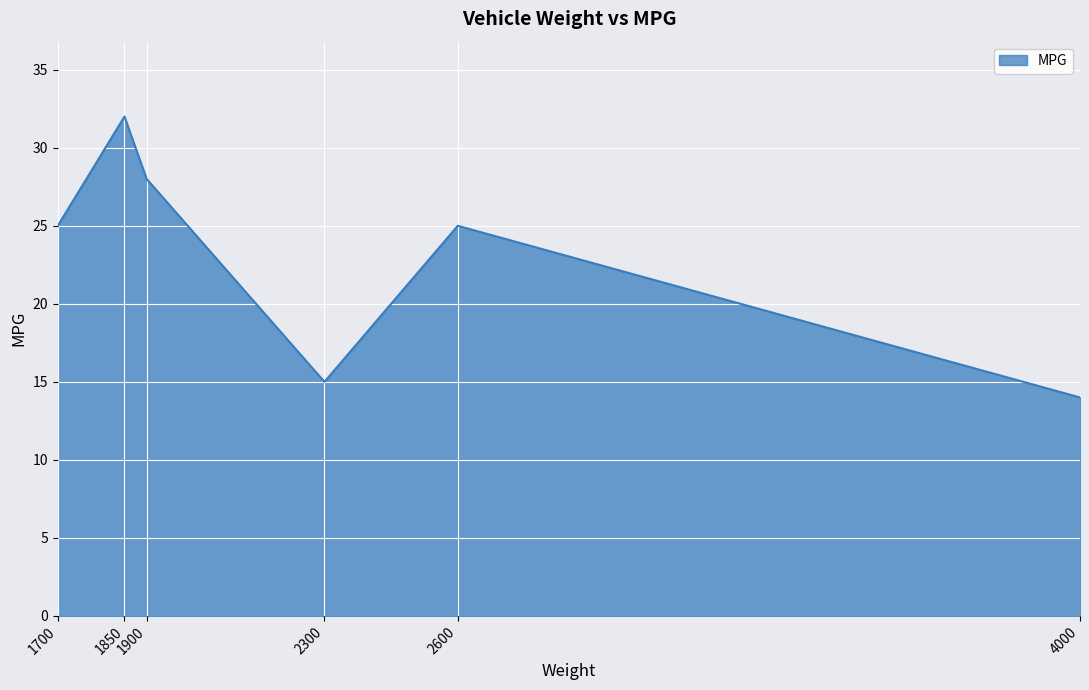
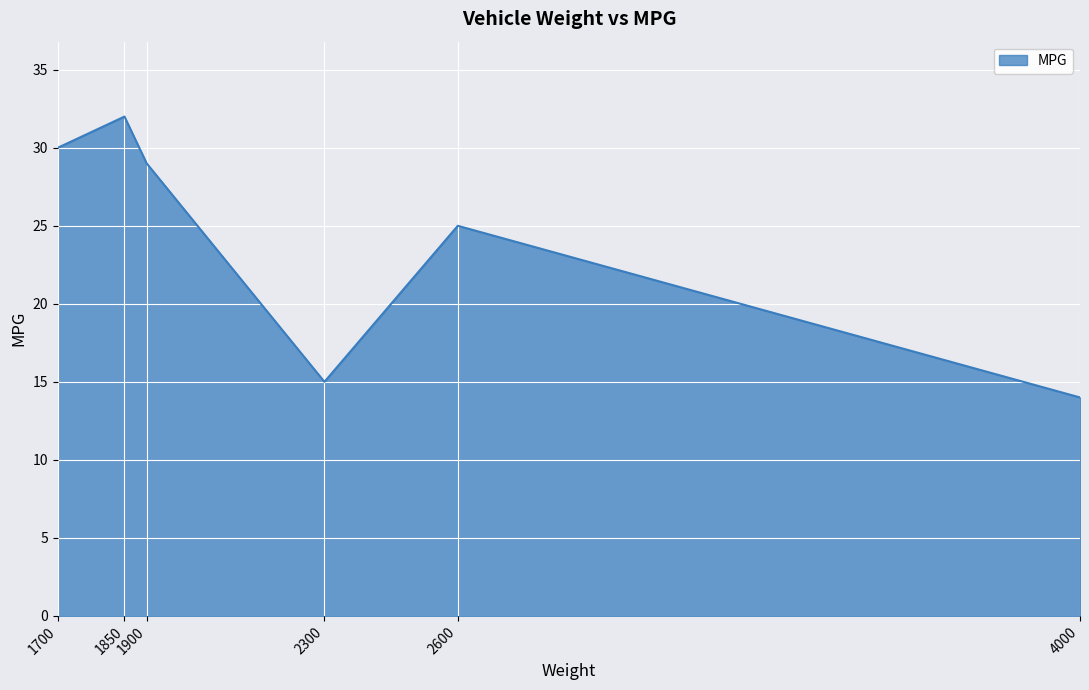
1700: 25 -> 30
1900: 28 -> 29
